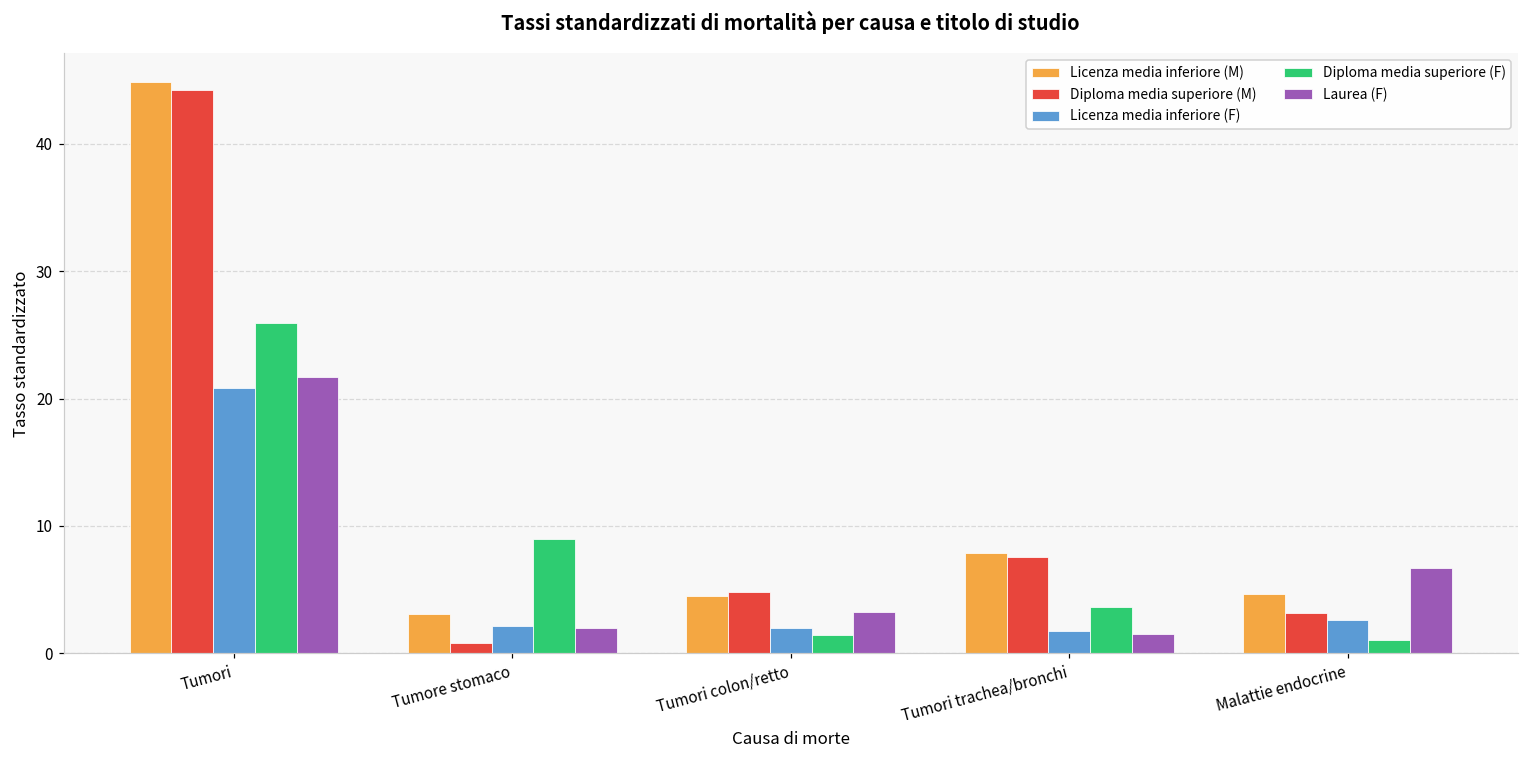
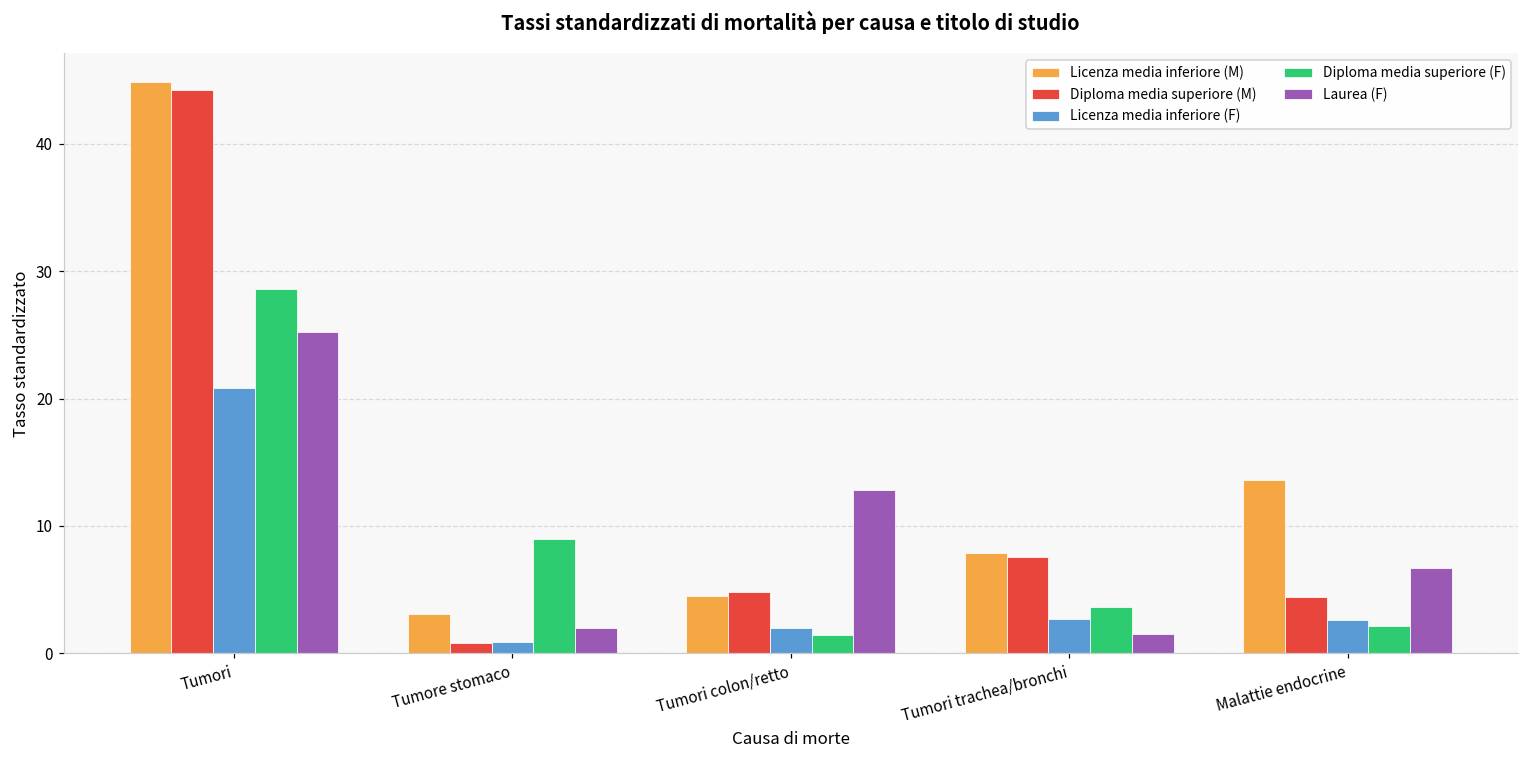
Diploma media superiore (F), Tumori: 26.0 -> 28.6
Laurea (F), Tumori: 21.7 -> 25.3
Licenza media inferiore (F), Tumore stomaco: 2.2 -> 0.9
Laurea (F), Tumori colon/retto: 3.2 -> 12.8
Licenza media inferiore (F), Tumori trachea/bronchi: 1.8 -> 2.7
Licenza media inferiore (M), Malattie endocrine: 4.6 -> 13.6
Diploma media superiore (M), Malattie endocrine: 3.2 -> 4.5
Diploma media superiore (F), Malattie endocrine: 1.1 -> 2.2
